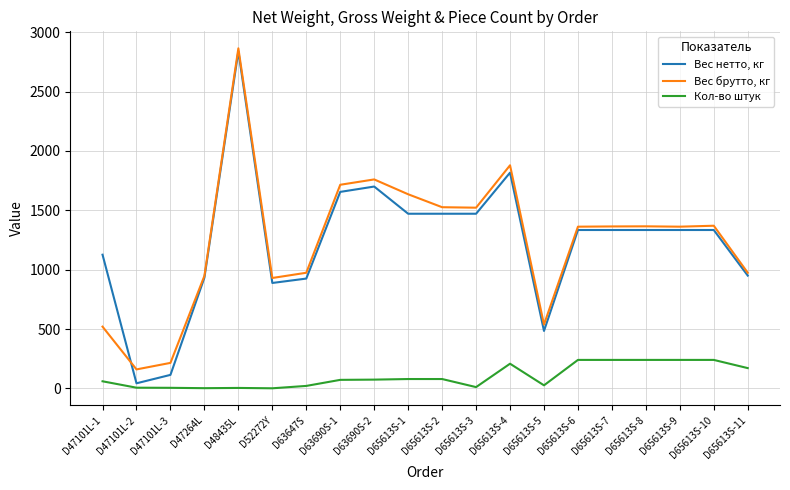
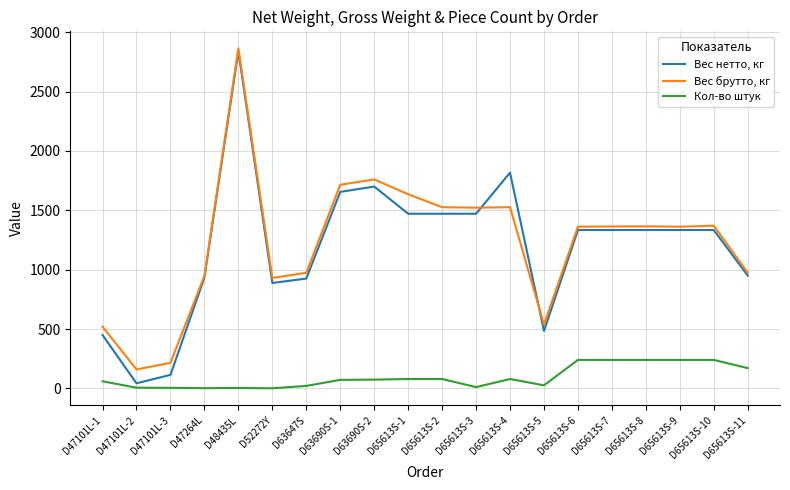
Вес нетто, кг, D47101L-1: 1130 -> 450
Вес брутто, кг, D65613S-4: 1880 -> 1530
Кол-во штук, D65613S-4: 210 -> 80
